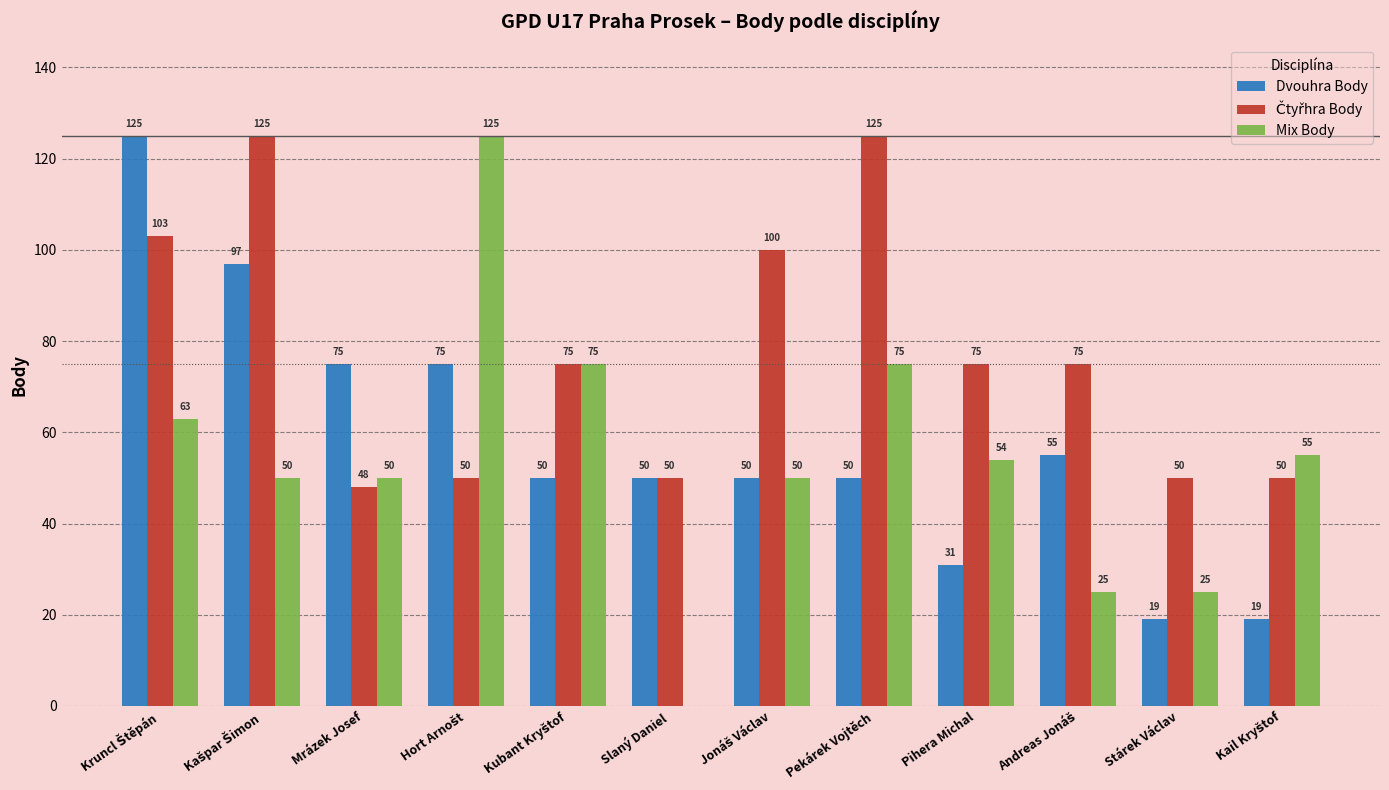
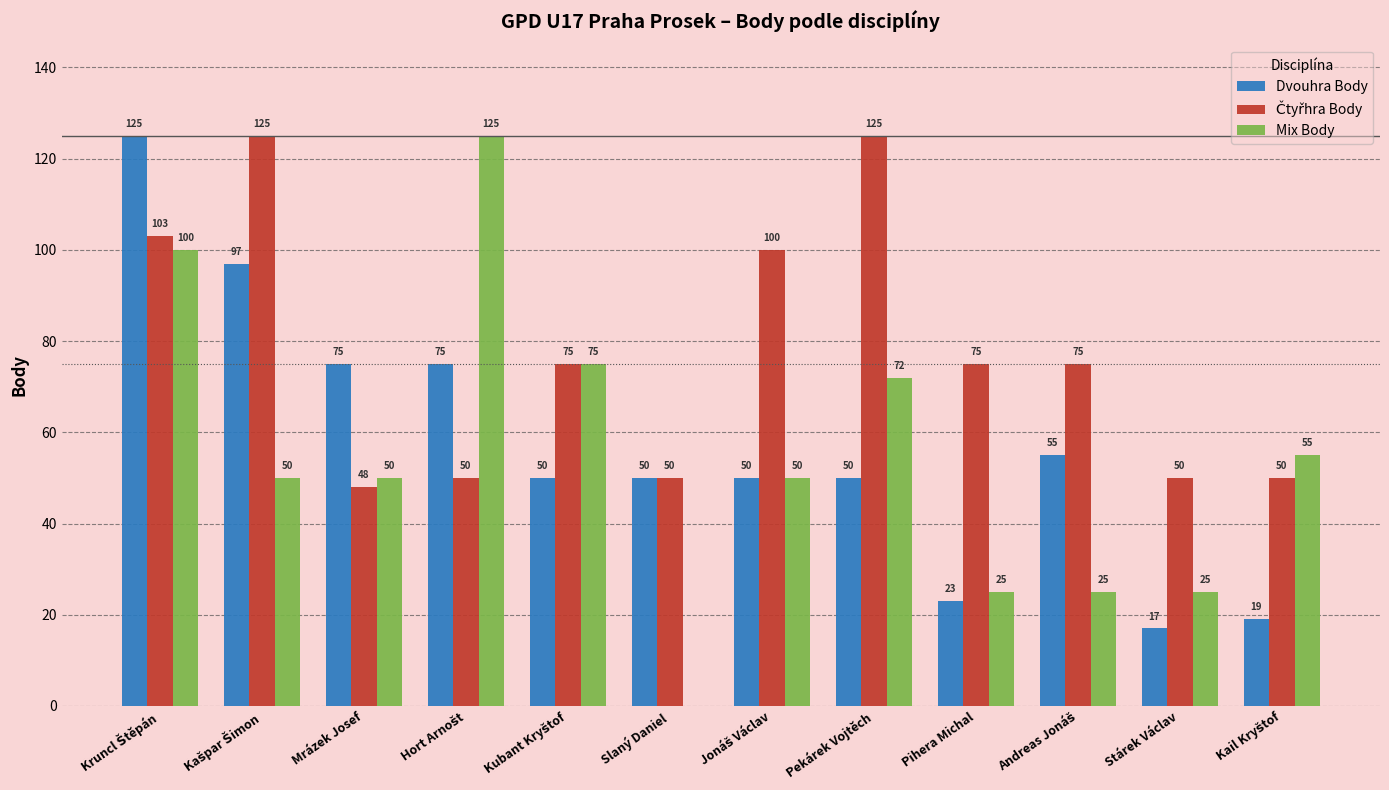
Mix Body, Kruncl Štěpán: 63 -> 100
Mix Body, Pekárek Vojtěch: 75 -> 72
Dvouhra Body, Pihera Michal: 31 -> 23
Mix Body, Pihera Michal: 54 -> 25
Dvouhra Body, Stárek Václav: 19 -> 17
